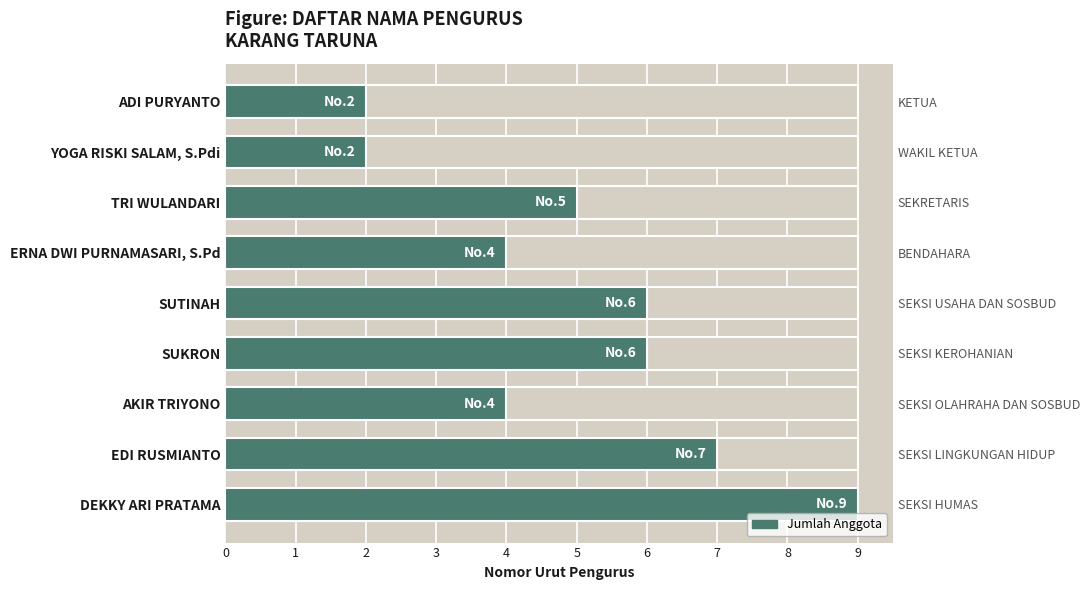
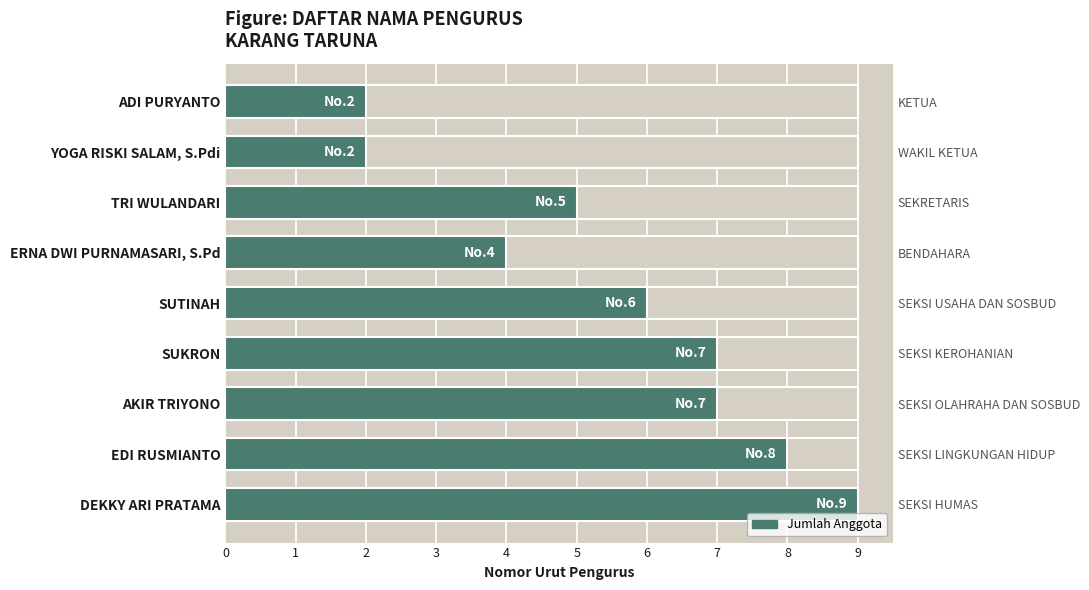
Jumlah Anggota, SUKRON: 6 -> 7
Jumlah Anggota, AKIR TRIYONO: 4 -> 7
Jumlah Anggota, EDI RUSMIANTO: 7 -> 8
